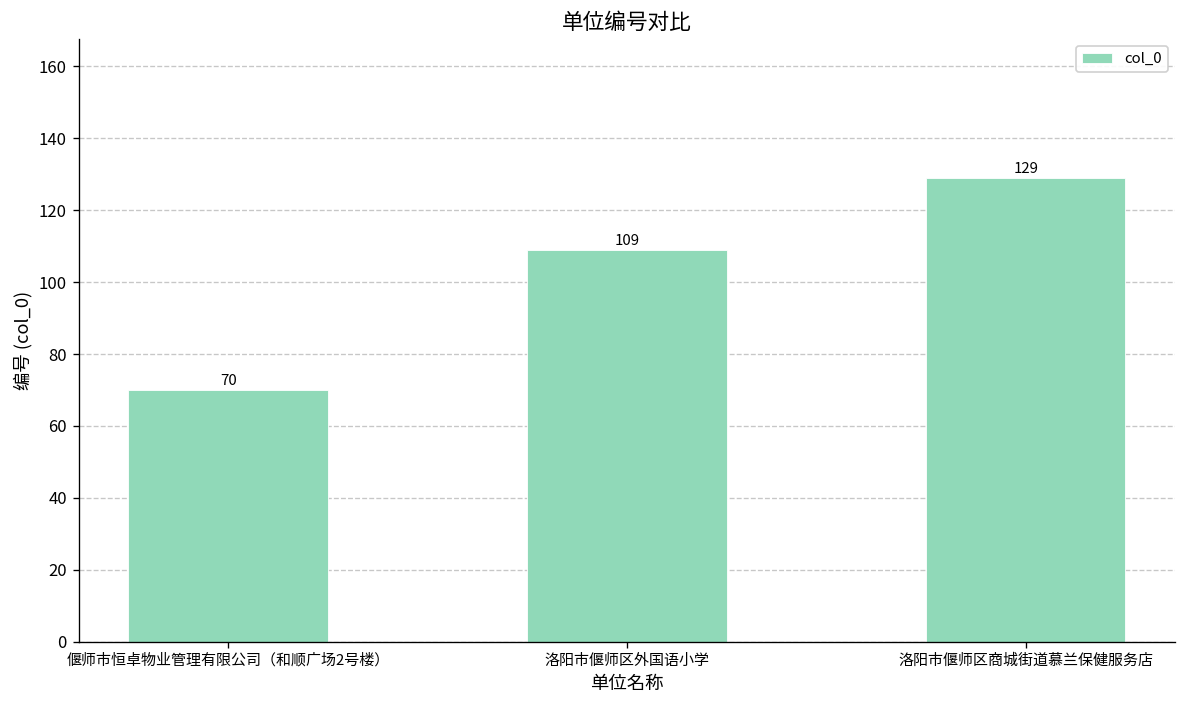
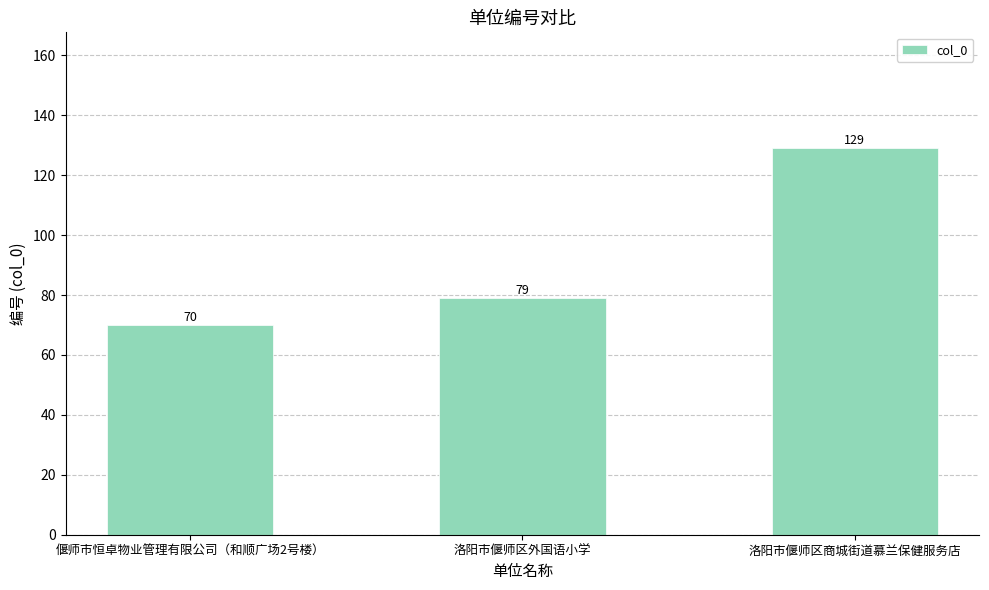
洛阳市偃师区外国语小学: 109 -> 79
